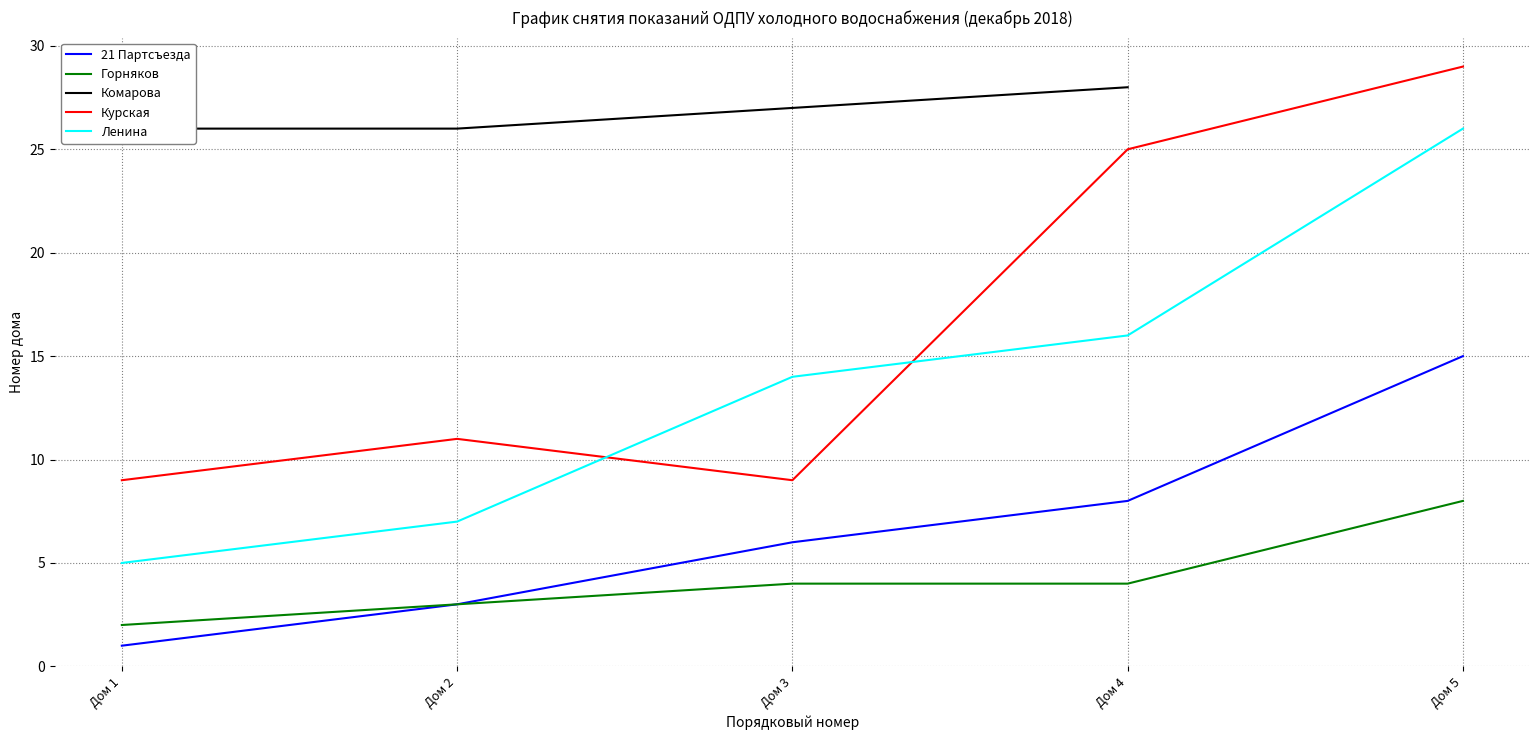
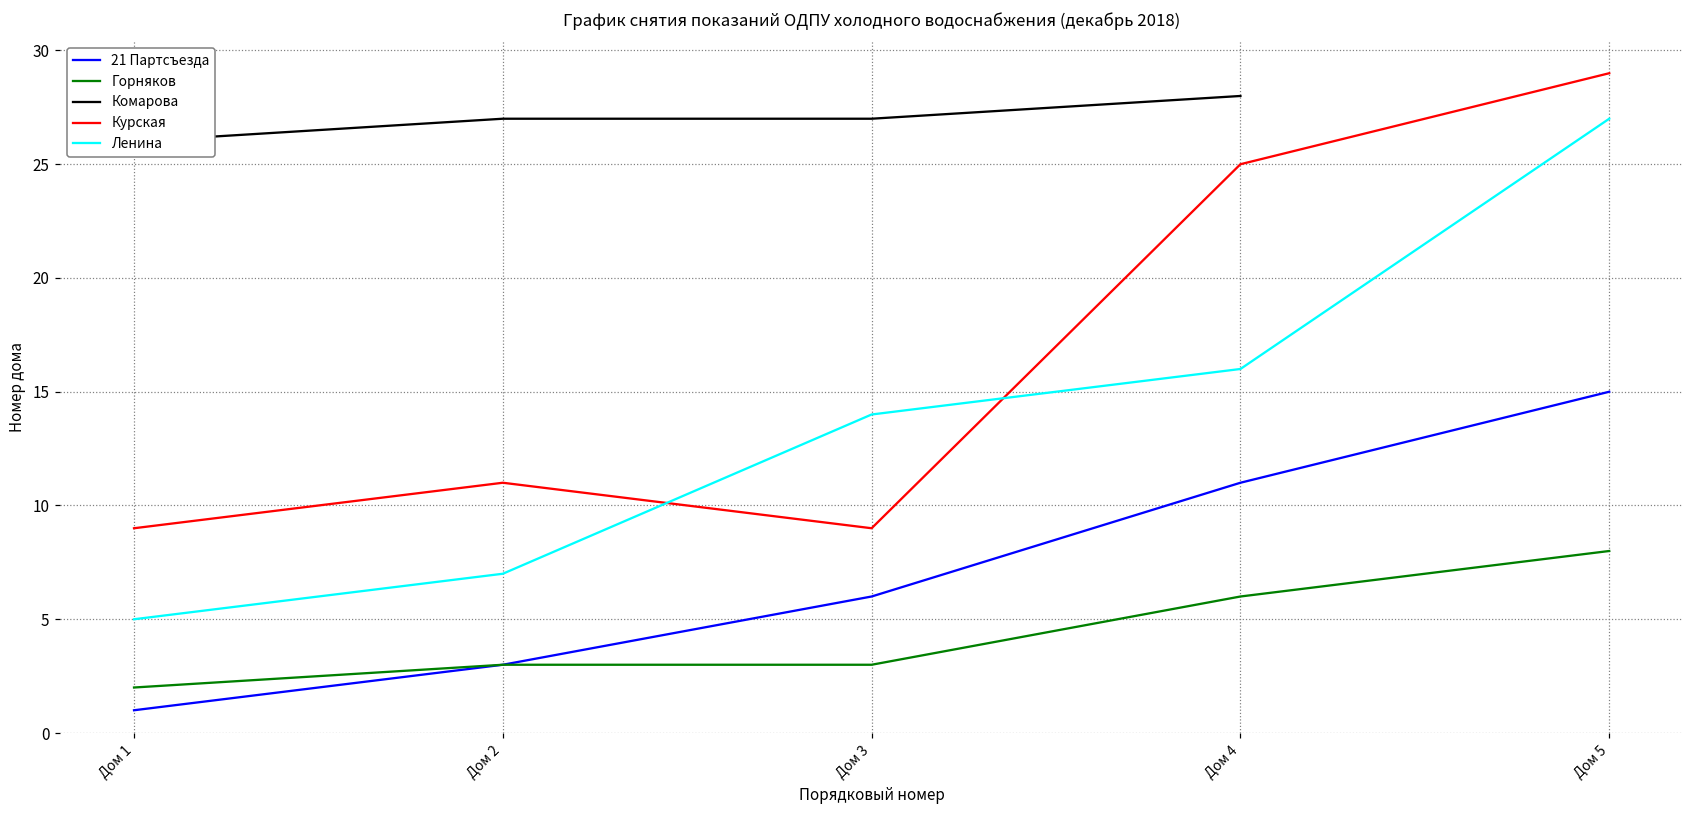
Комарова, Дом 2: 26 -> 27
Горняков, Дом 3: 4 -> 3
21 Партсъезда, Дом 4: 8 -> 11
Горняков, Дом 4: 4 -> 6
Ленина, Дом 5: 26 -> 27
